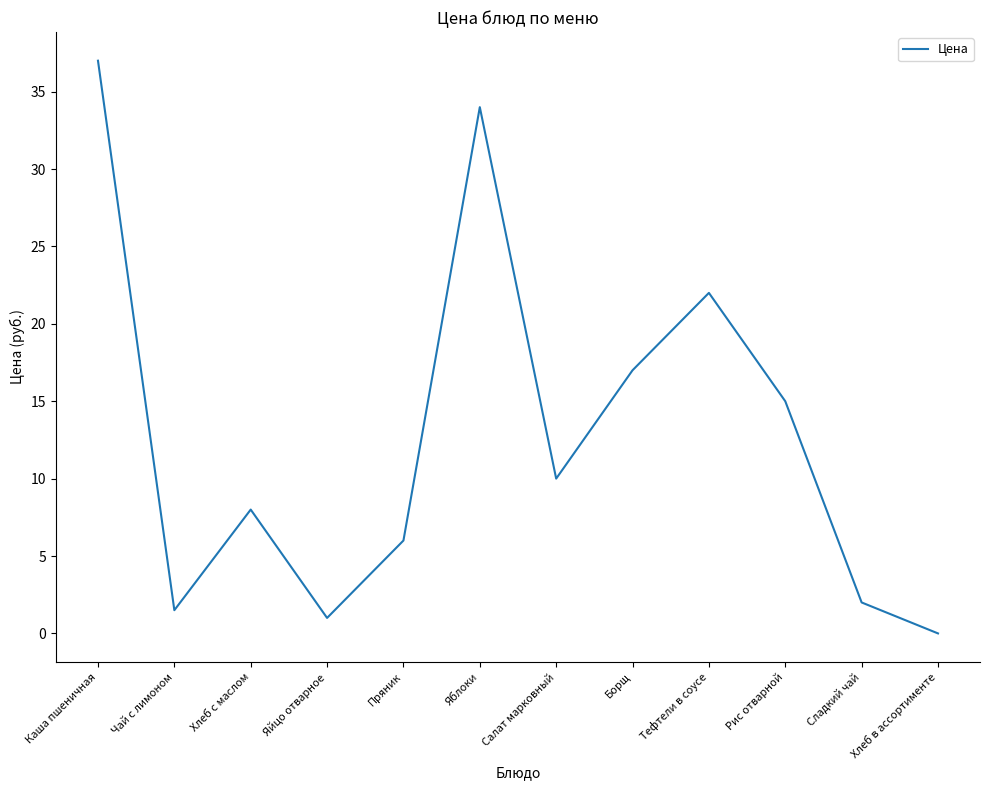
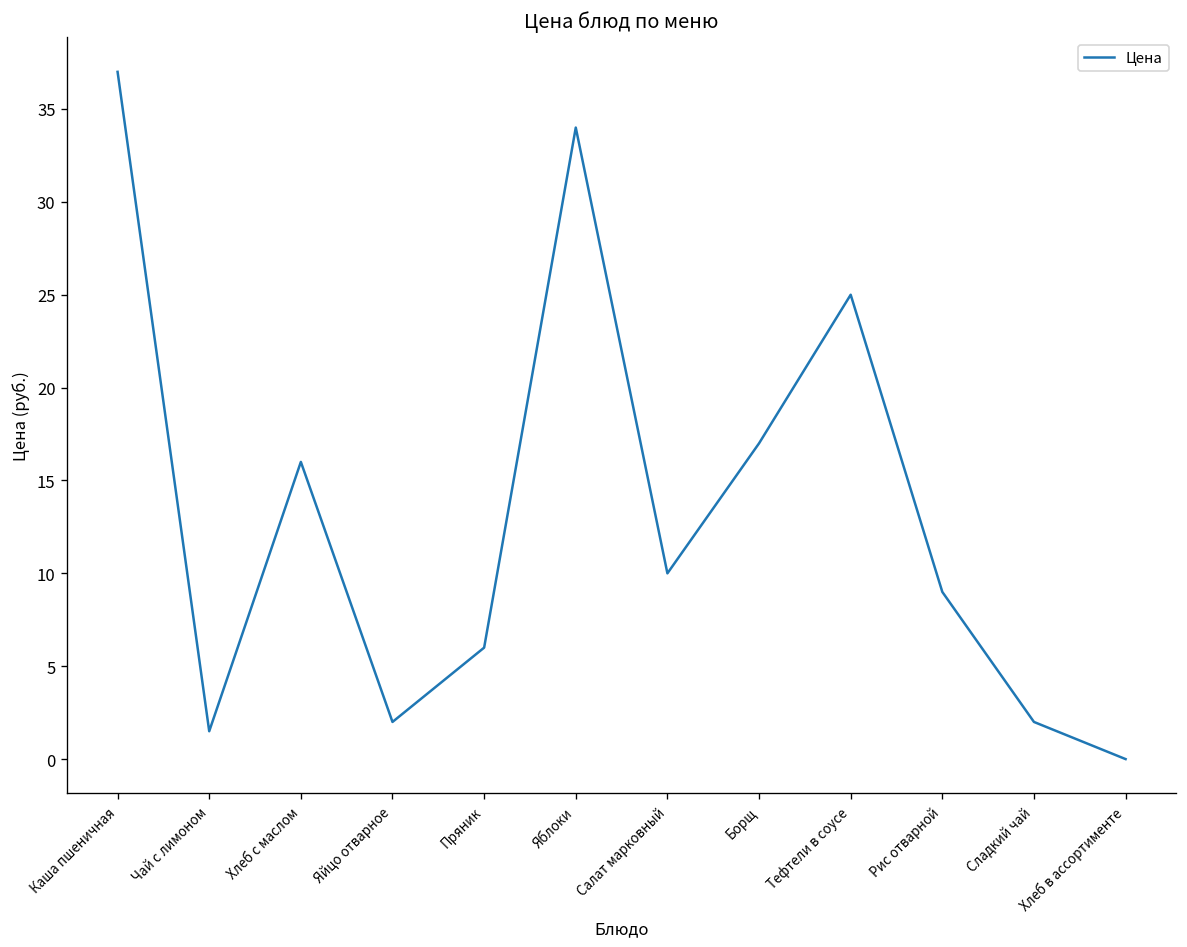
Хлеб с маслом: 8 -> 16
Яйцо отварное: 1 -> 2
Тефтели в соусе: 22 -> 25
Рис отварной: 15 -> 9
